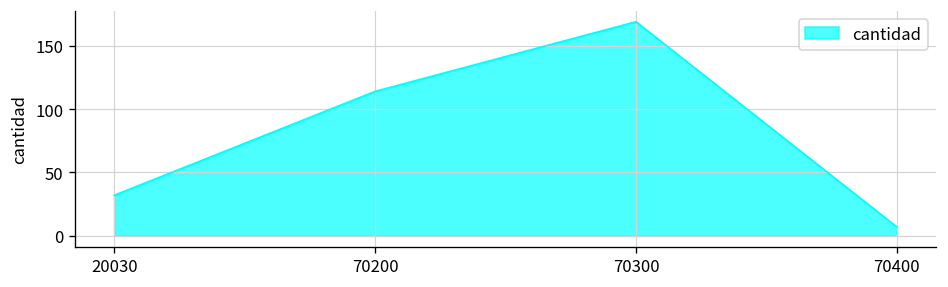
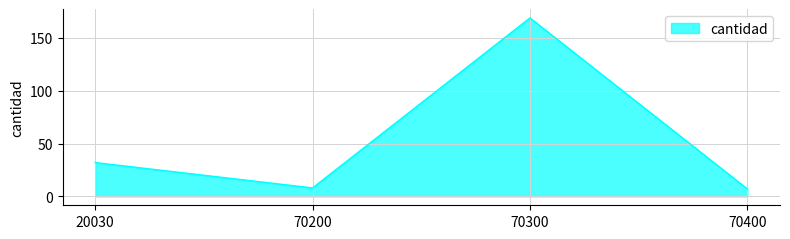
70200: 114 -> 8
